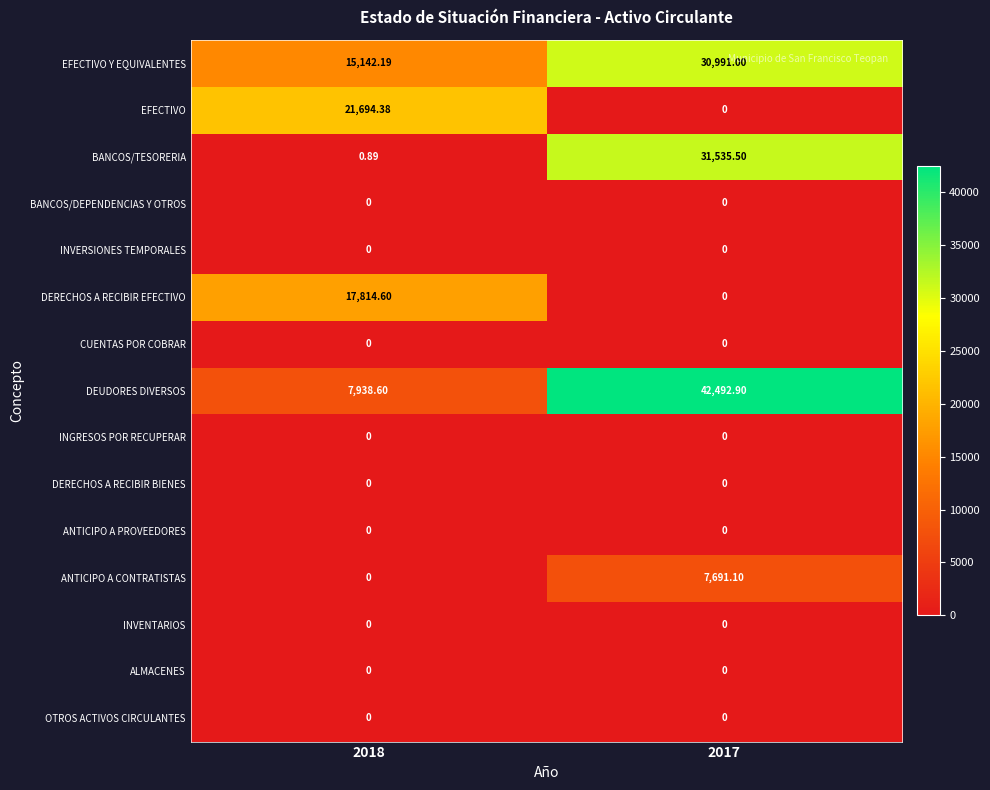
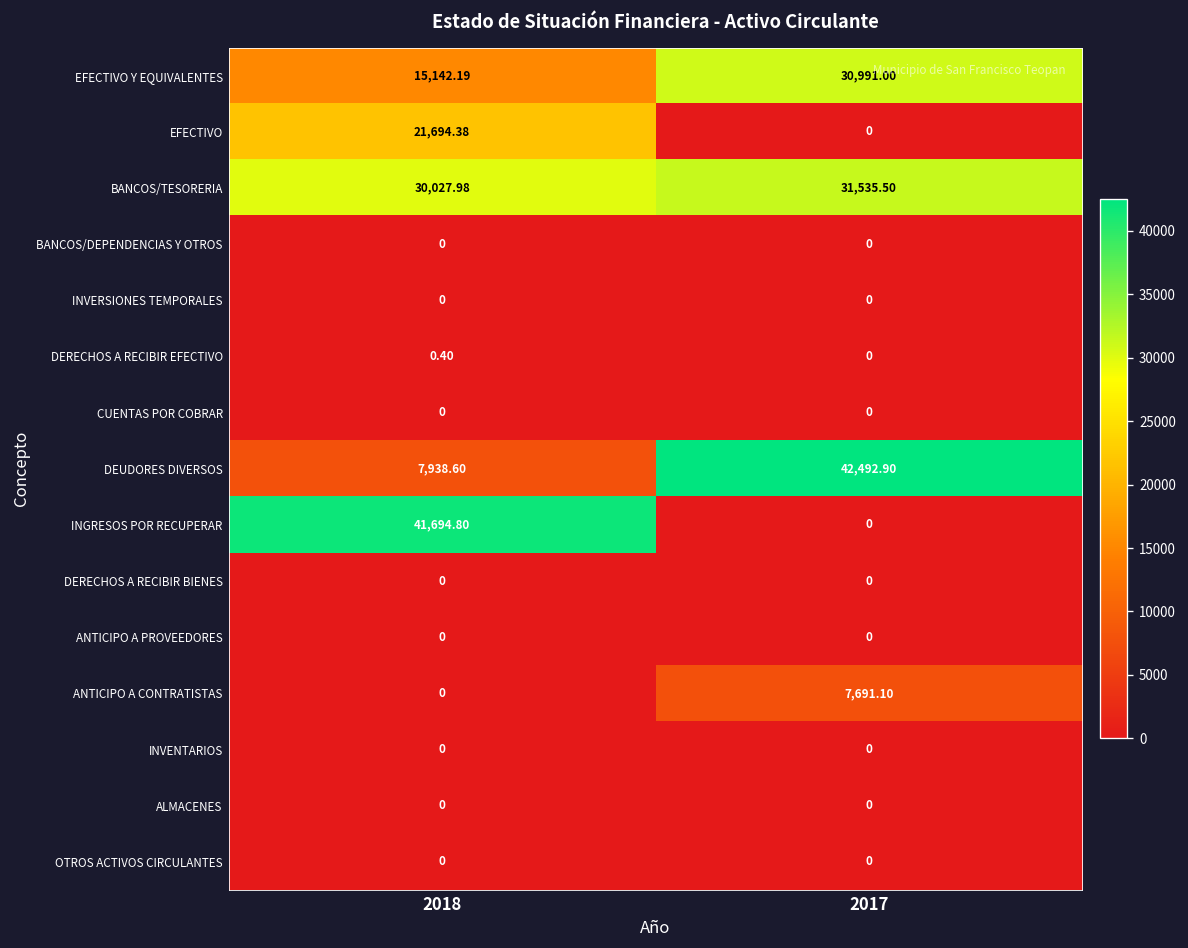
BANCOS/TESORERIA, 2018: 0.89 -> 30,027.98
DERECHOS A RECIBIR EFECTIVO, 2018: 17,814.60 -> 0.40
INGRESOS POR RECUPERAR, 2018: 0 -> 41,694.80
